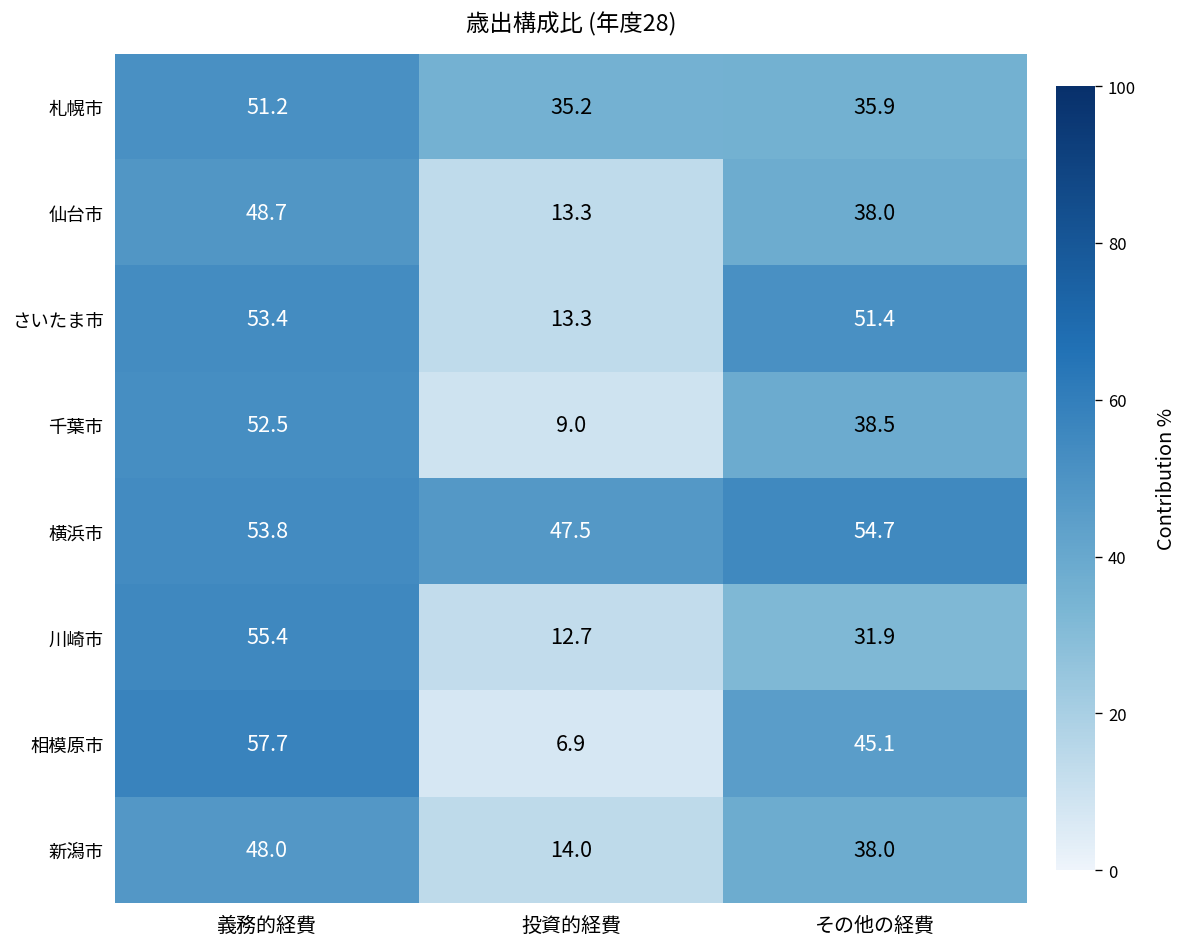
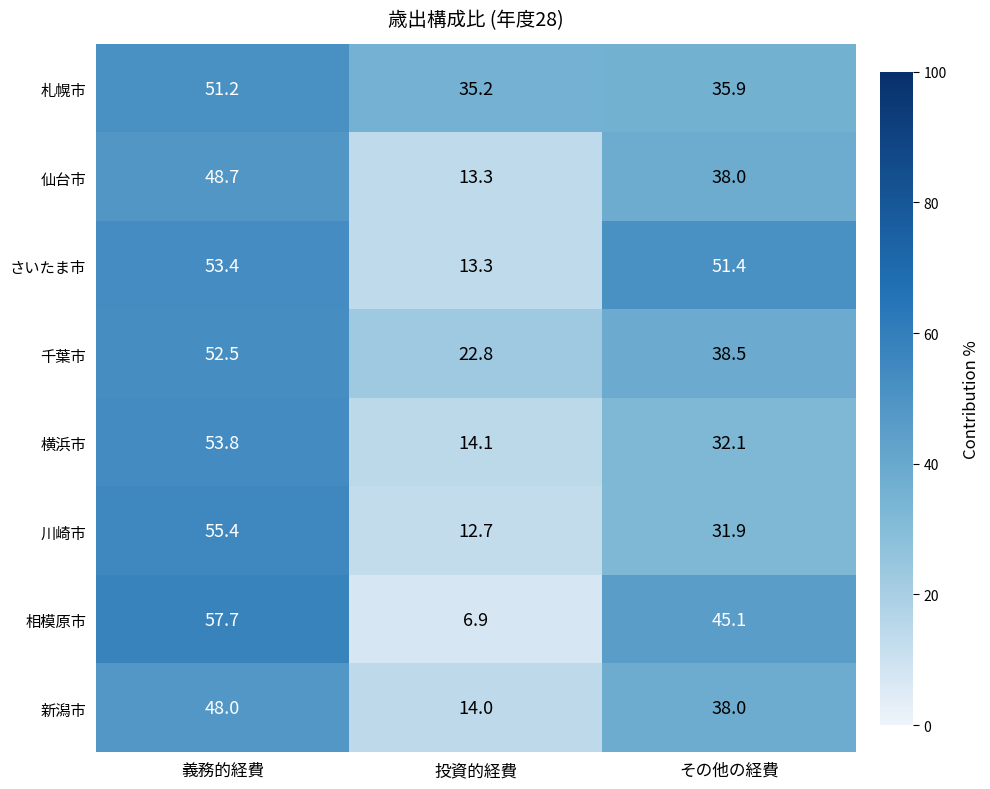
千葉市, 投資的経費: 9.0 -> 22.8
横浜市, 投資的経費: 47.5 -> 14.1
横浜市, その他の経費: 54.7 -> 32.1
